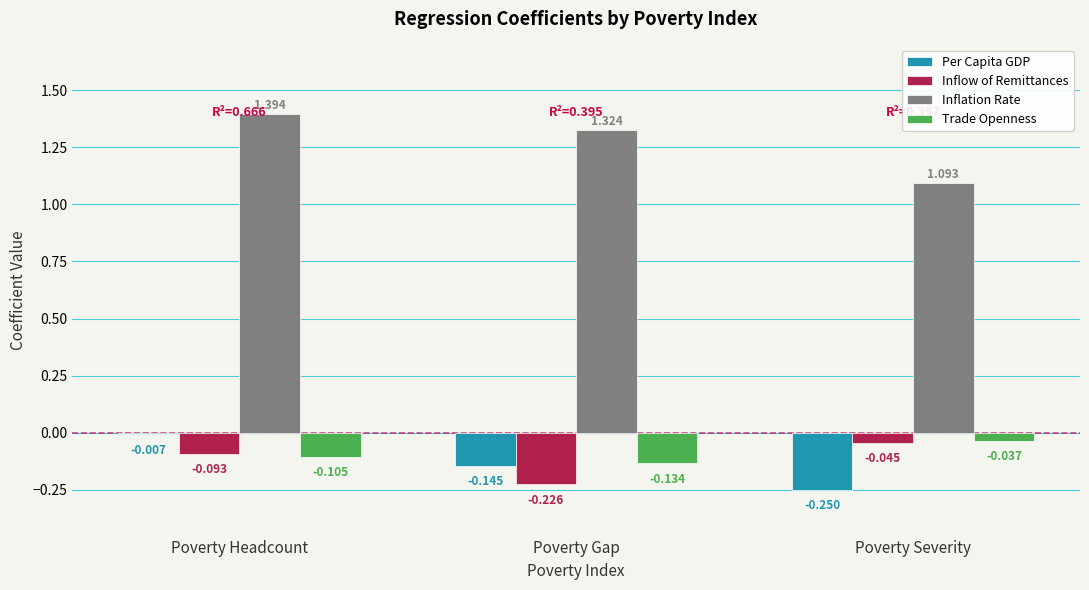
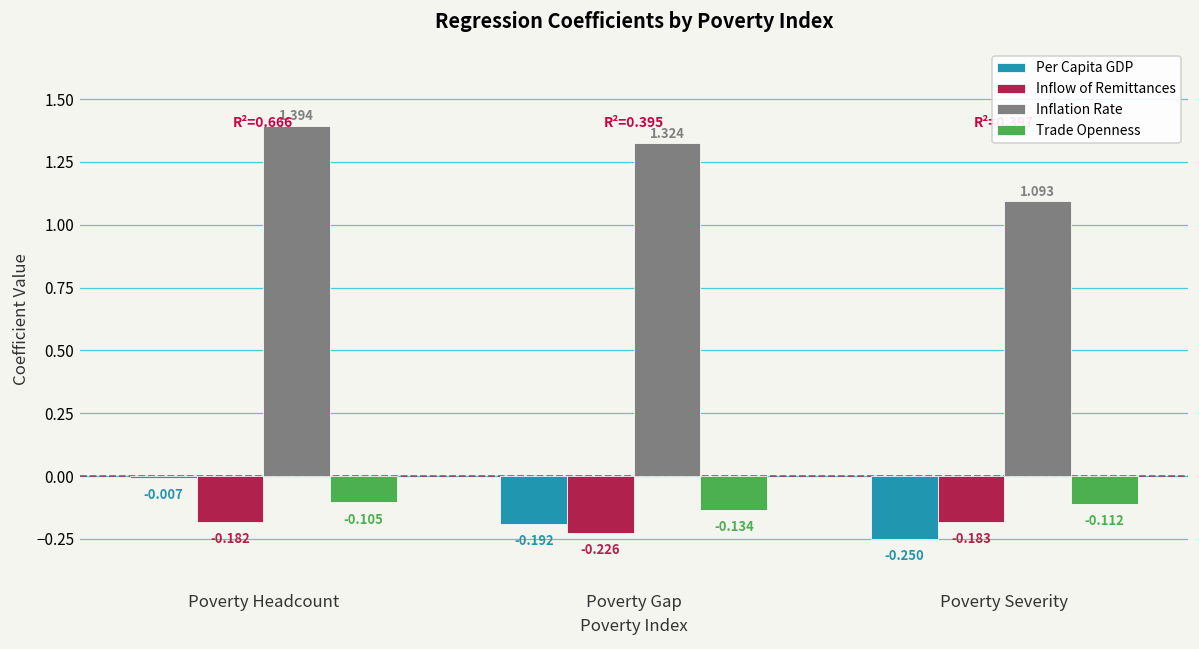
Inflow of Remittances, Poverty Headcount: -0.093 -> -0.182
Per Capita GDP, Poverty Gap: -0.145 -> -0.192
Inflow of Remittances, Poverty Severity: -0.045 -> -0.183
Trade Openness, Poverty Severity: -0.037 -> -0.112
